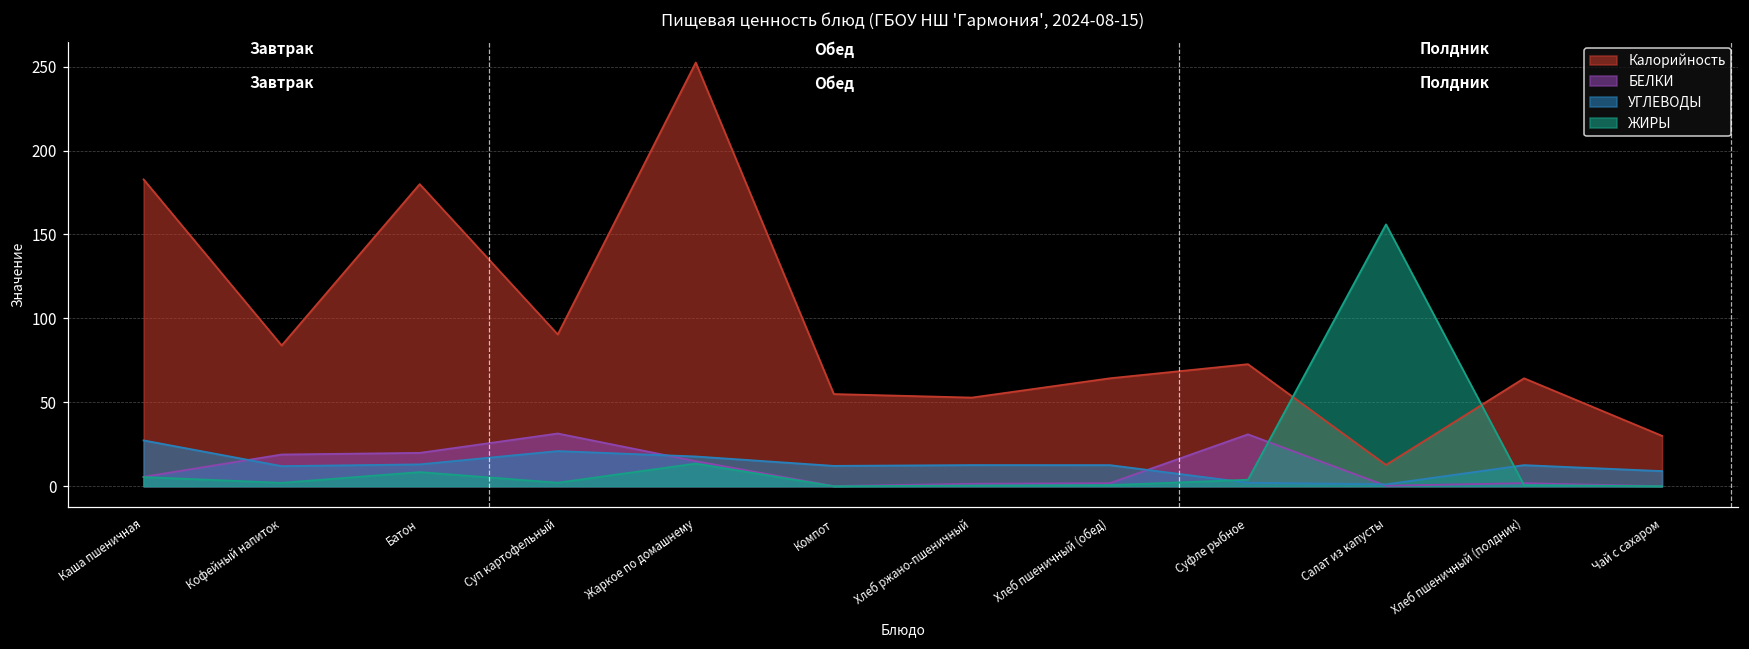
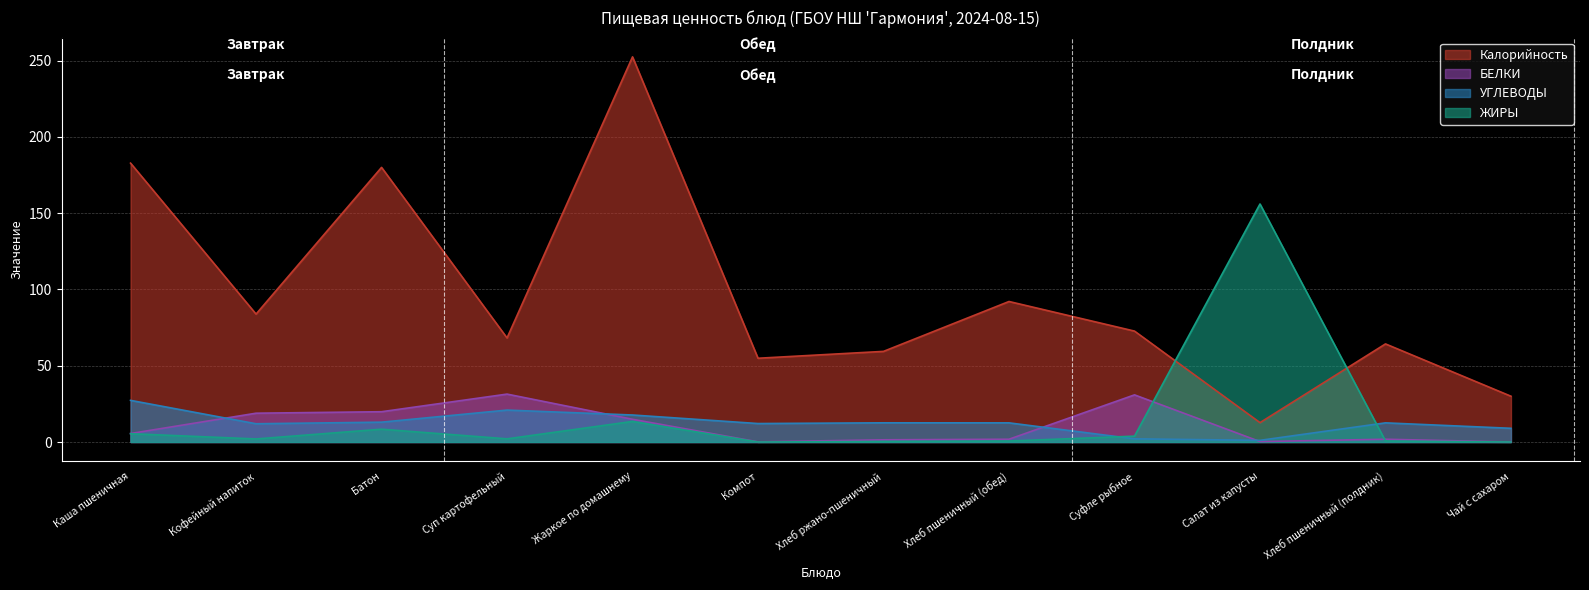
Калорийность, Суп картофельный: 90 -> 68
Калорийность, Хлеб ржано-пшеничный: 53 -> 59
Калорийность, Хлеб пшеничный (обед): 64 -> 92
